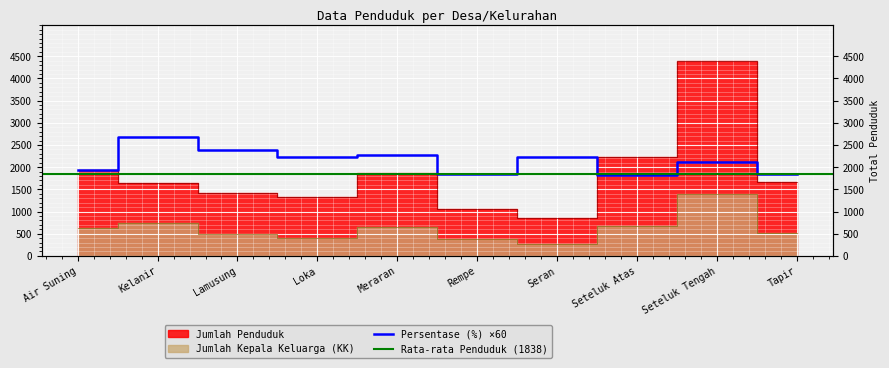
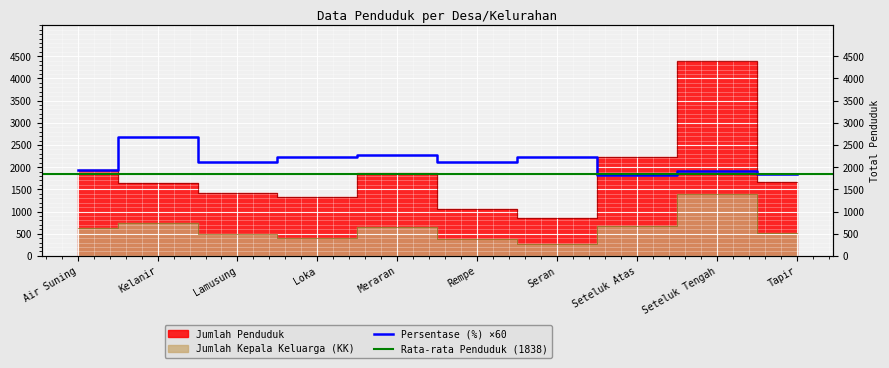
Persentase (%) ×60, Lamusung: 2400 -> 2100
Persentase (%) ×60, Rempe: 1900 -> 2100
Persentase (%) ×60, Seteluk Tengah: 2100 -> 1900
